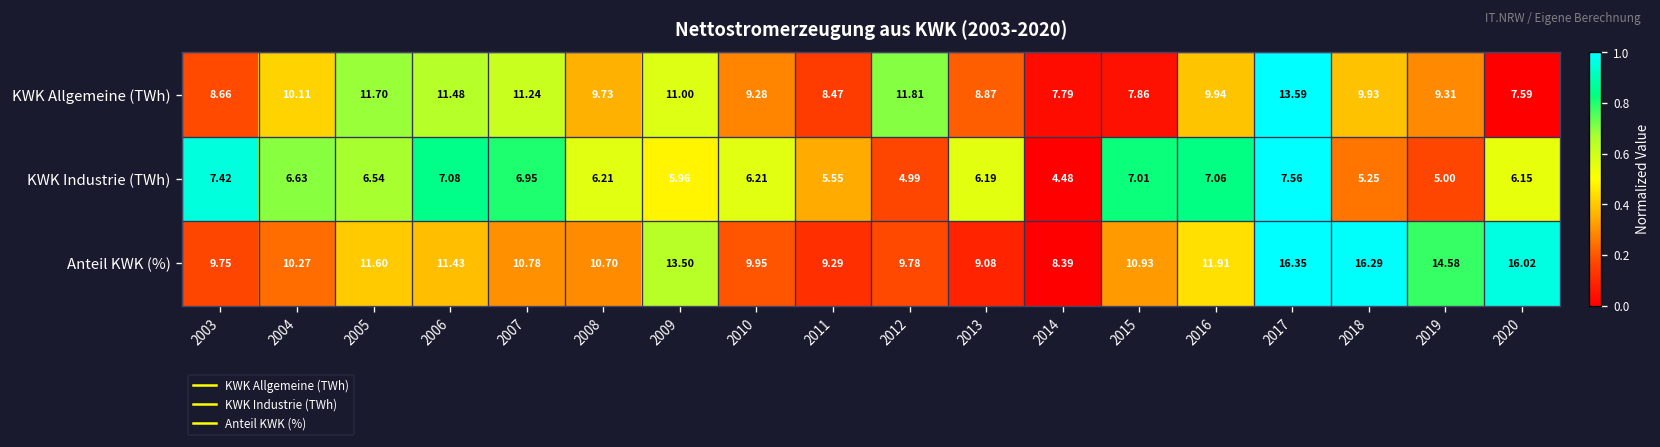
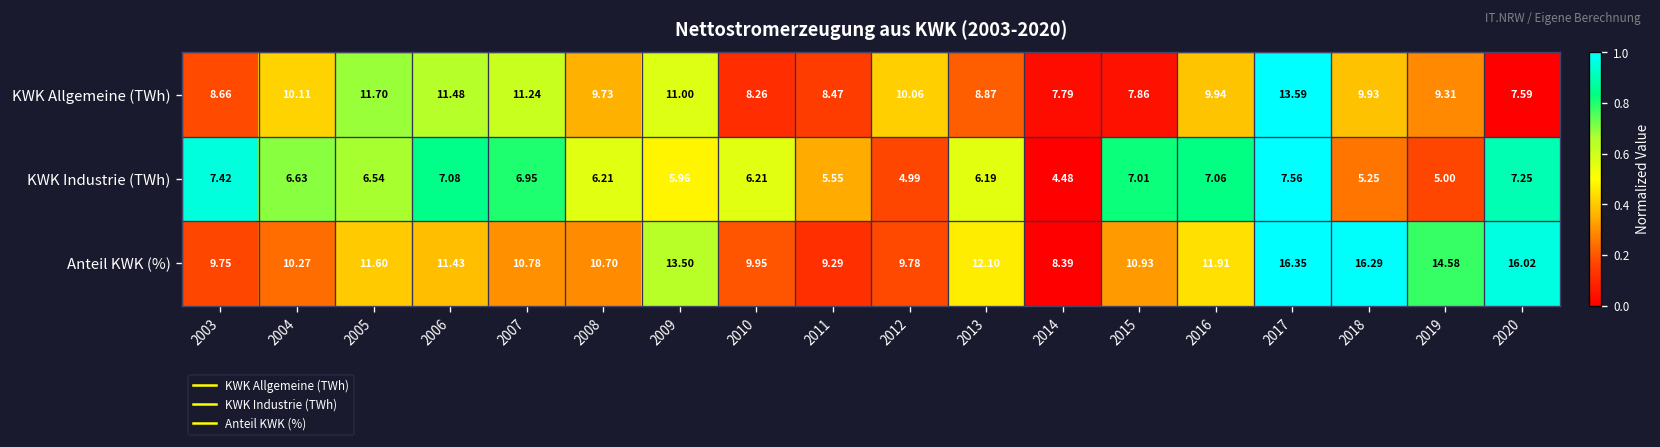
KWK Allgemeine (TWh), 2010: 9.28 -> 8.26
KWK Allgemeine (TWh), 2012: 11.81 -> 10.06
KWK Industrie (TWh), 2020: 6.15 -> 7.25
Anteil KWK (%), 2013: 9.08 -> 12.10
